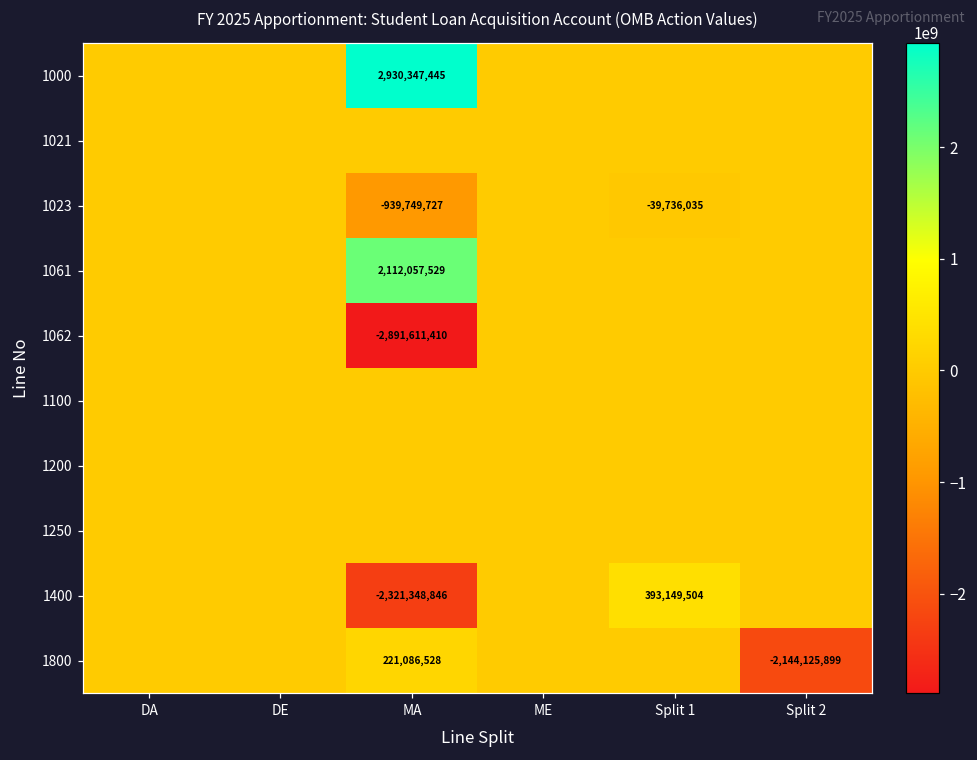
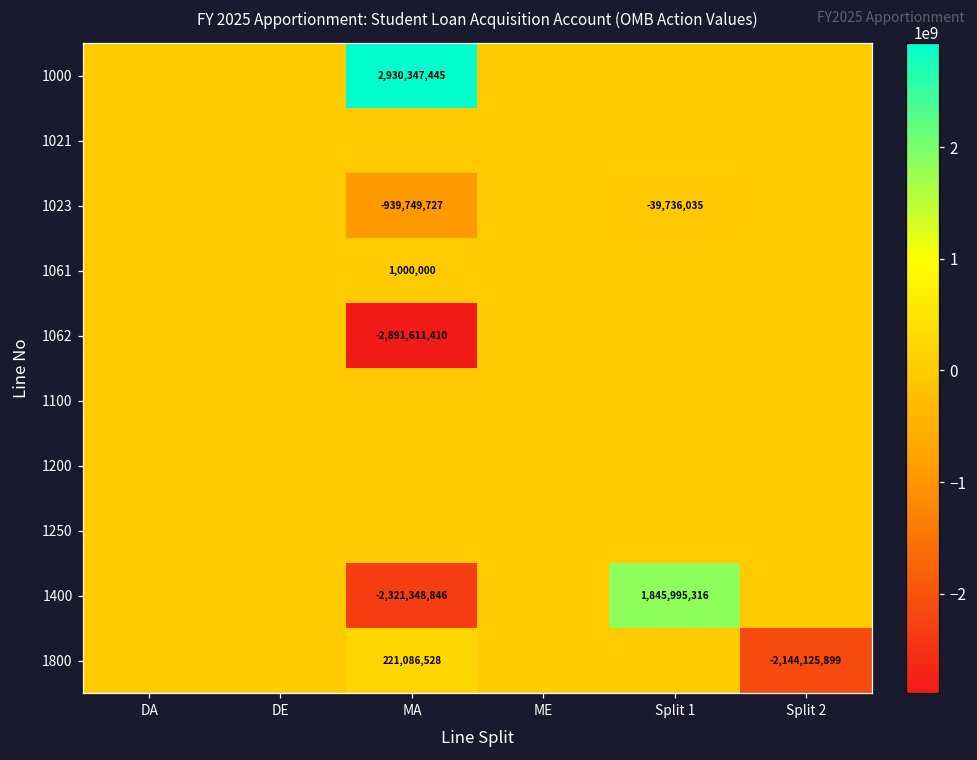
1061, MA: 2,112,057,529 -> 1,000,000
1400, Split 1: 393,149,504 -> 1,845,995,316
